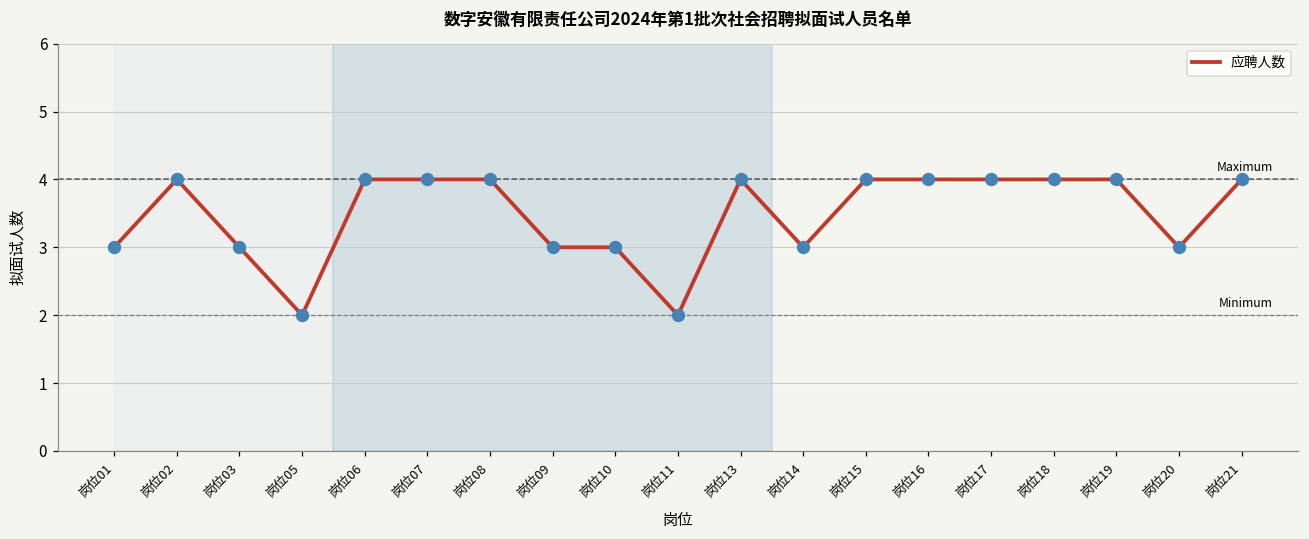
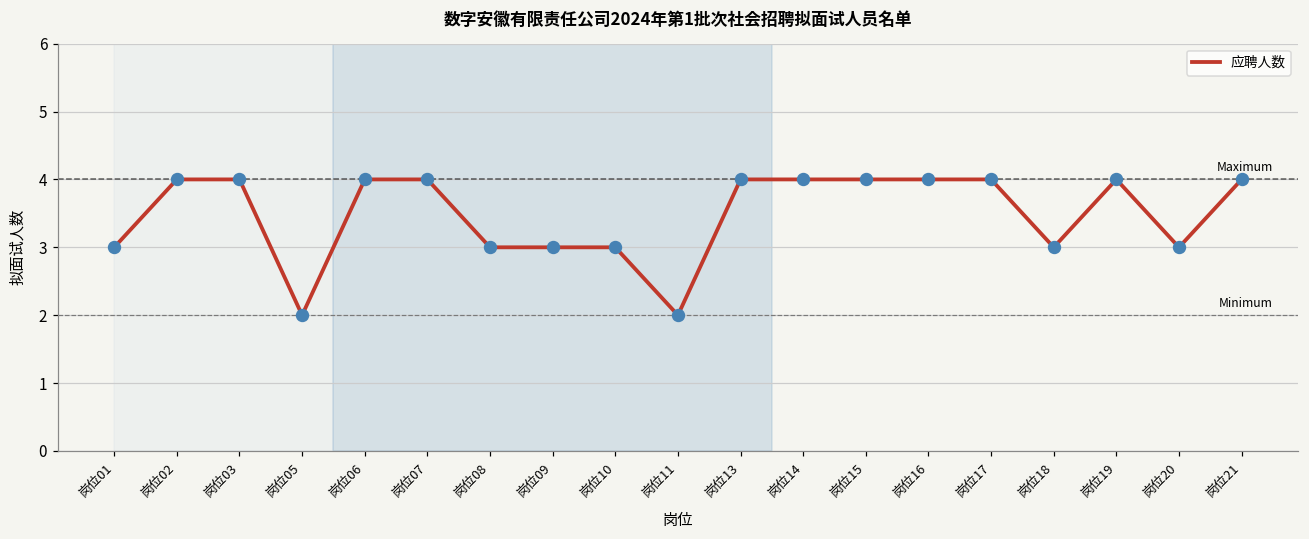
岗位03: 3 -> 4
岗位08: 4 -> 3
岗位14: 3 -> 4
岗位18: 4 -> 3
